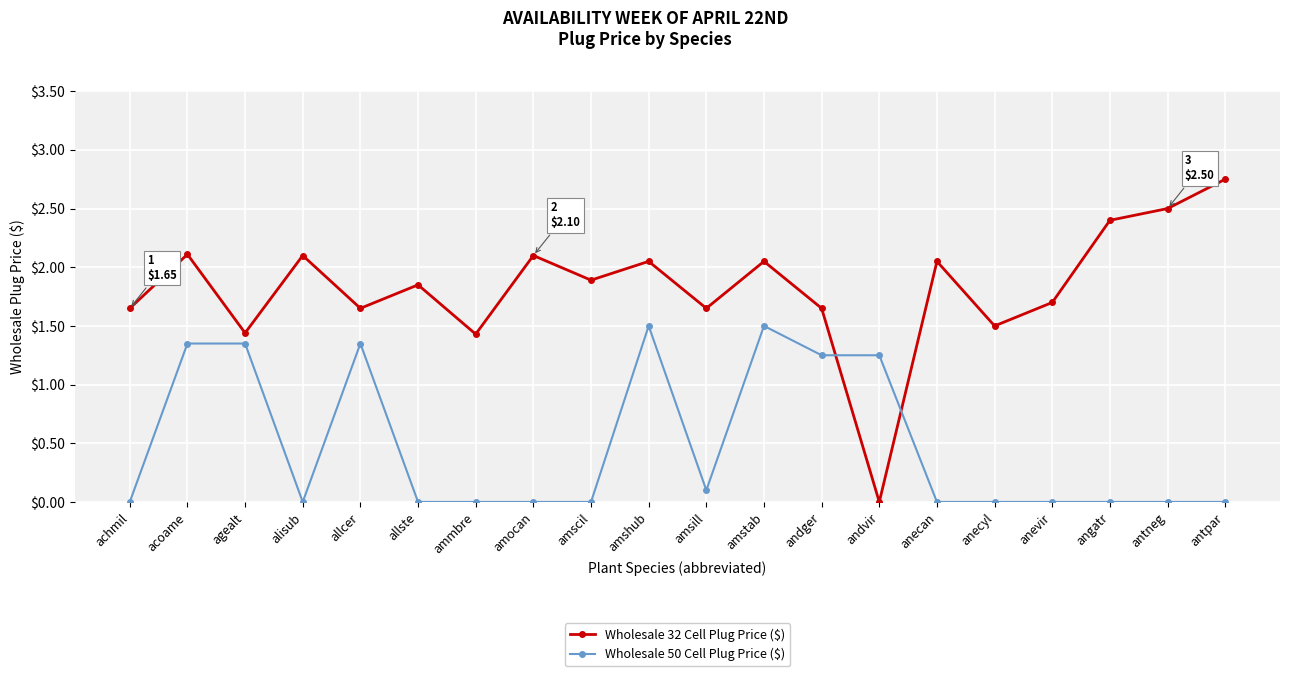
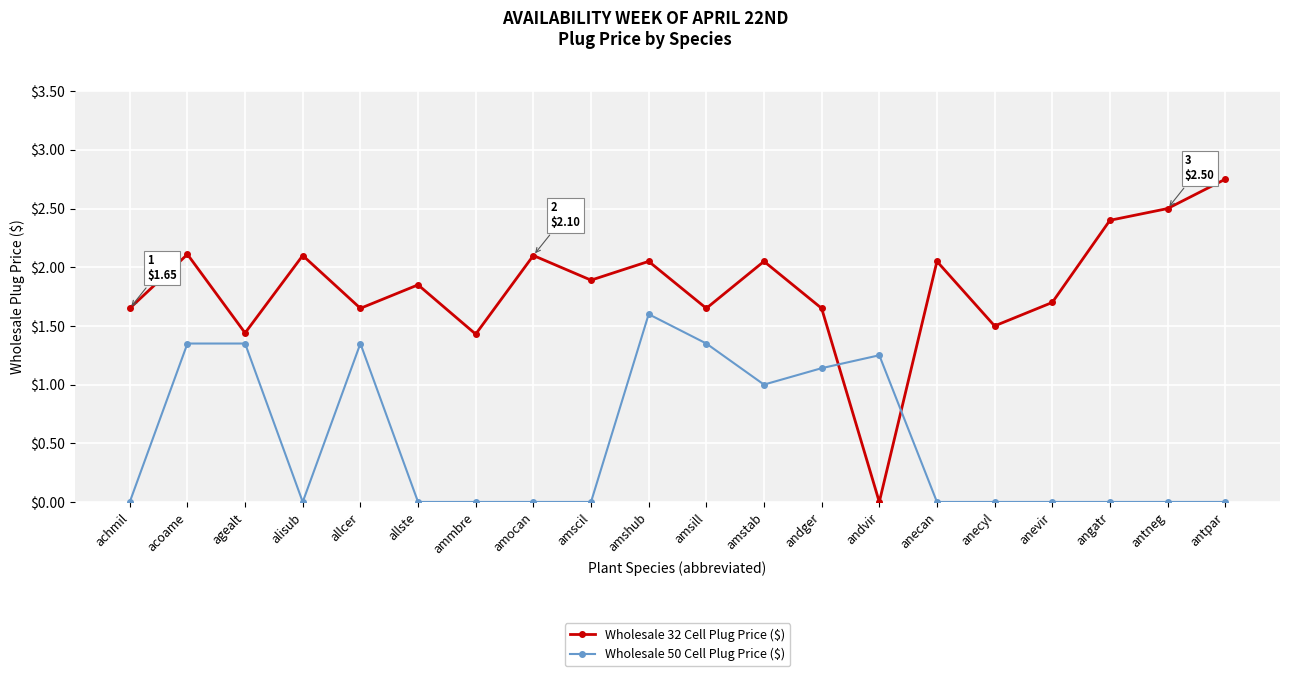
Wholesale 50 Cell Plug Price ($), amshub: $1.5 -> $1.6
Wholesale 50 Cell Plug Price ($), amsill: $0.10 -> $1.35
Wholesale 50 Cell Plug Price ($), amstab: $1.5 -> $1.0
Wholesale 50 Cell Plug Price ($), andger: $1.25 -> $1.14
